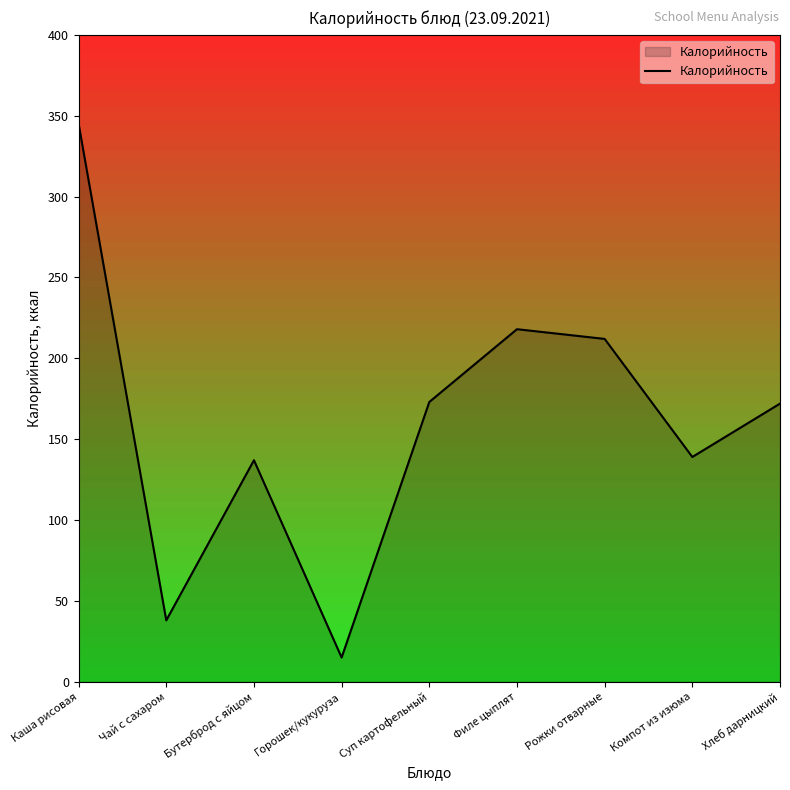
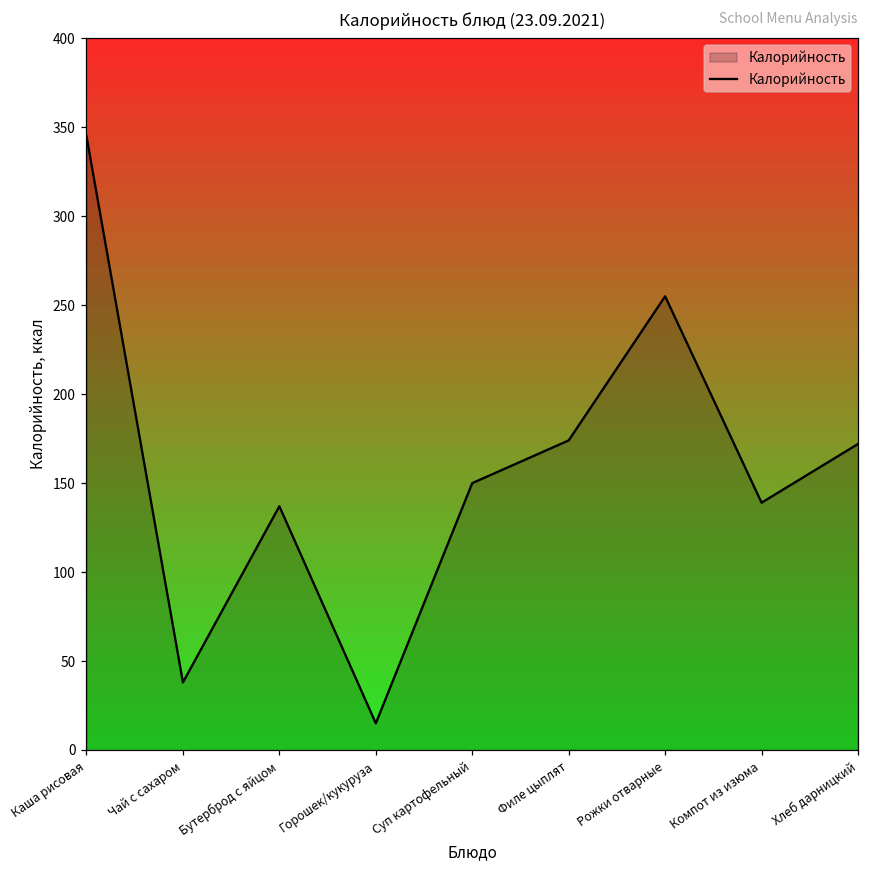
Суп картофельный: 173 -> 150
Филе цыплят: 218 -> 174
Рожки отварные: 212 -> 255
